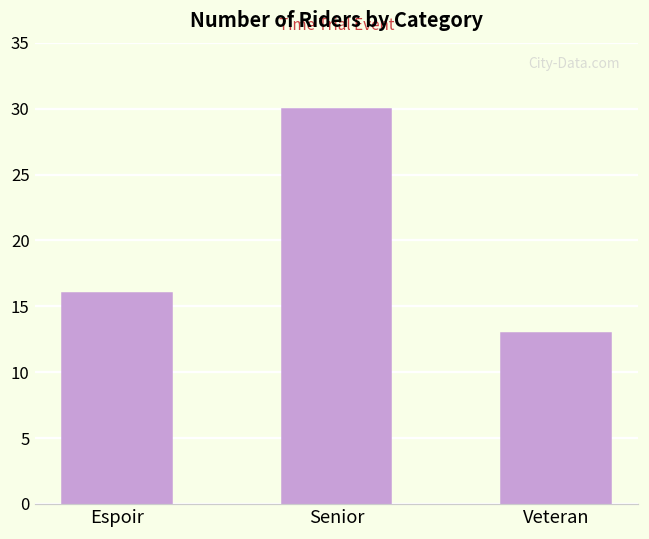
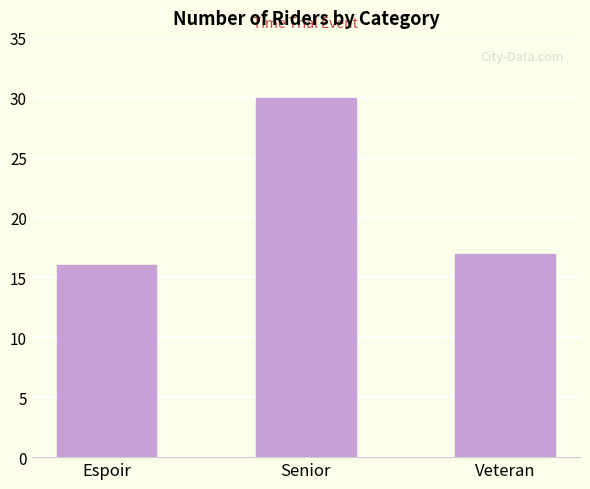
Veteran: 13 -> 17
